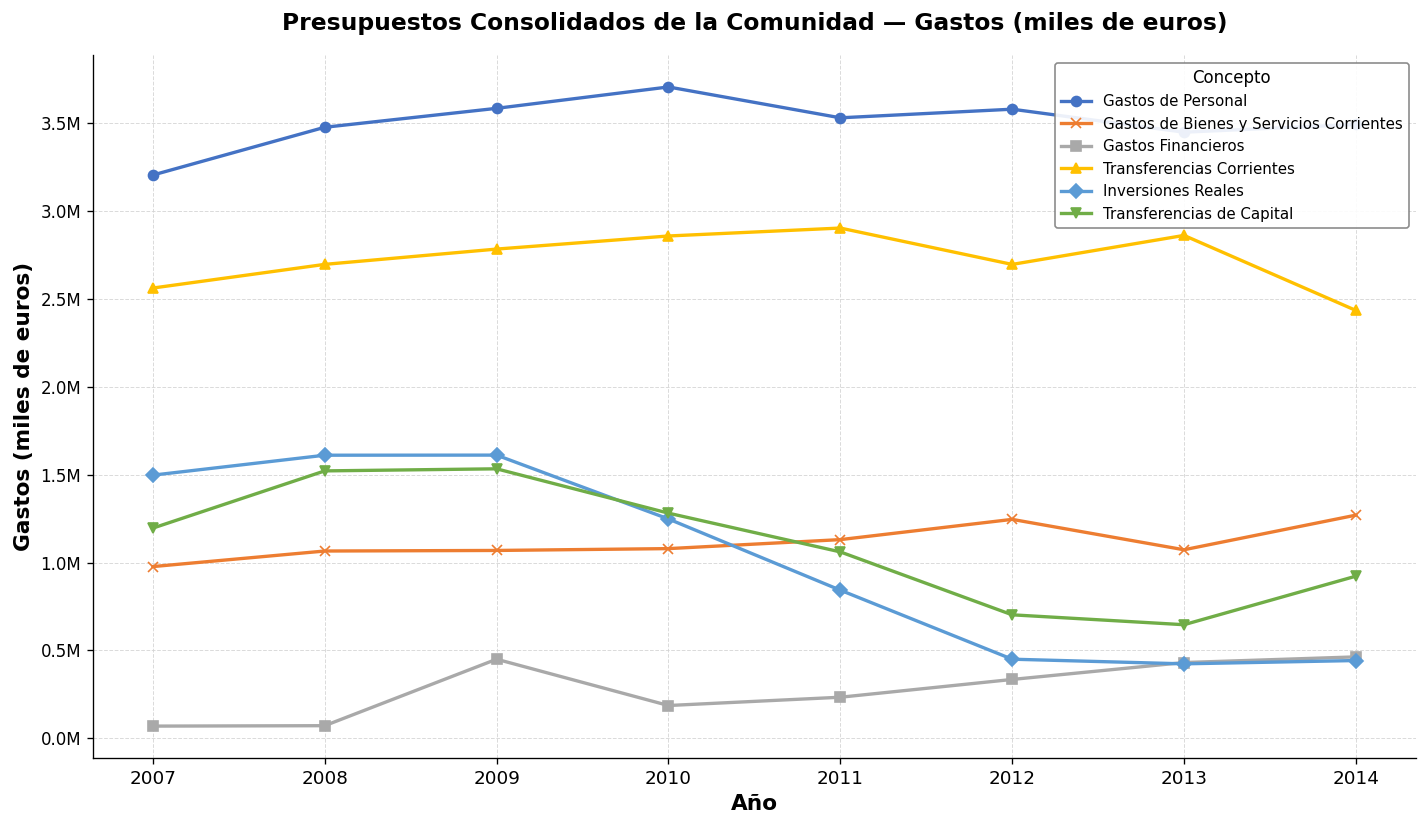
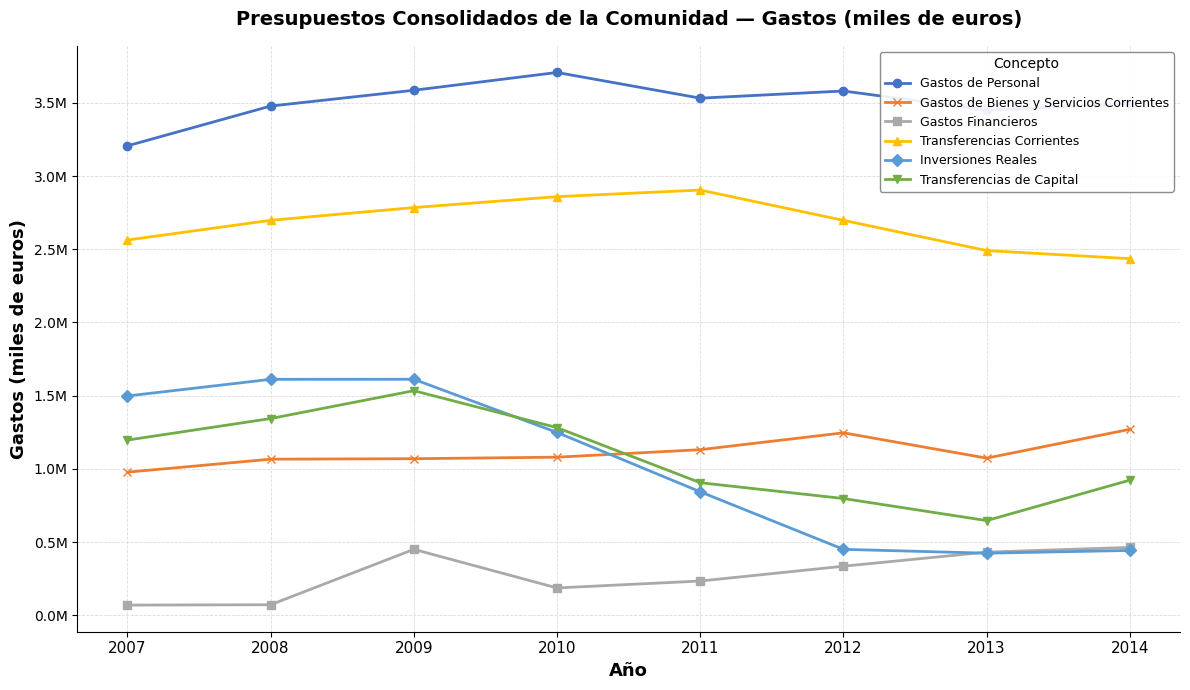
Transferencias de Capital, 2008: 1520000 -> 1340000
Transferencias de Capital, 2011: 1060000 -> 910000
Transferencias de Capital, 2012: 700000 -> 800000
Transferencias Corrientes, 2013: 2860000 -> 2490000
